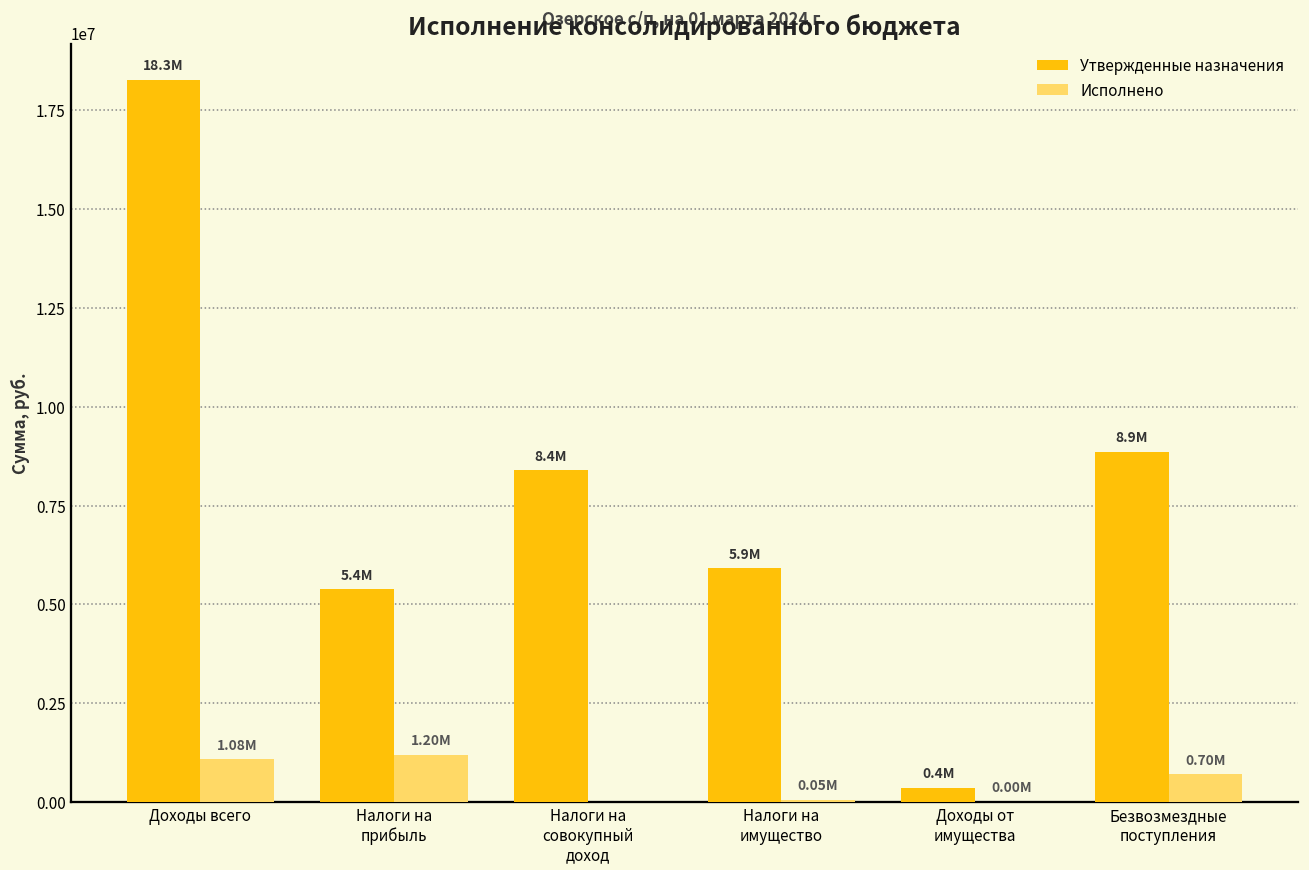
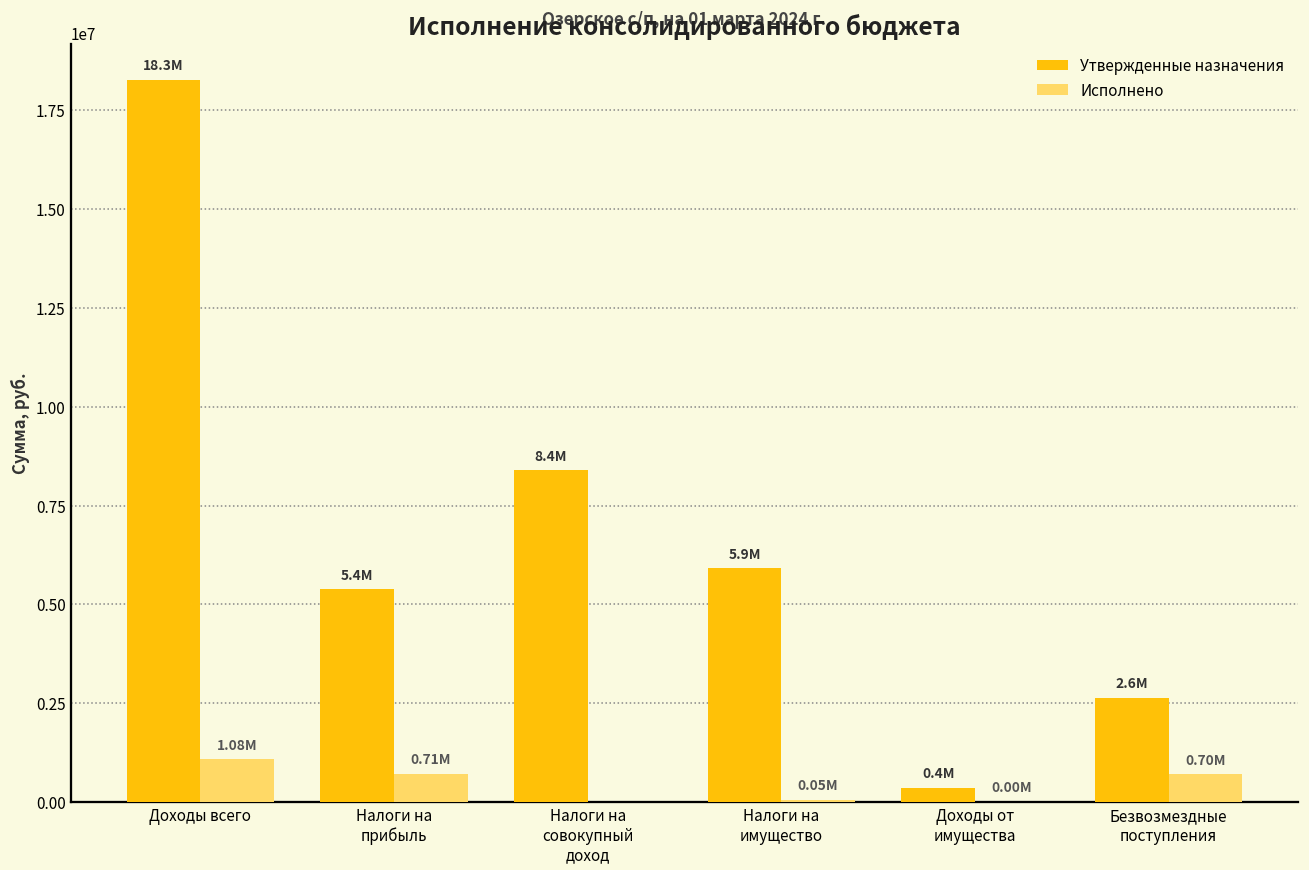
Исполнено, Налоги на прибыль: 1.20M -> 0.71M
Утвержденные назначения, Безвозмездные поступления: 8.9M -> 2.6M
